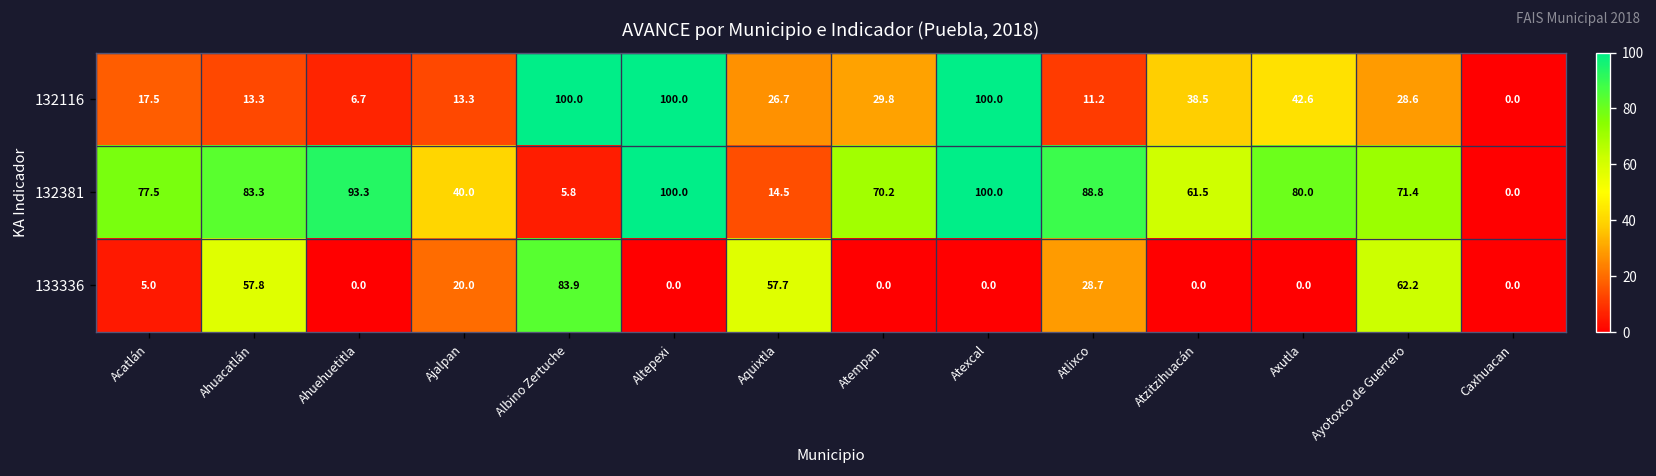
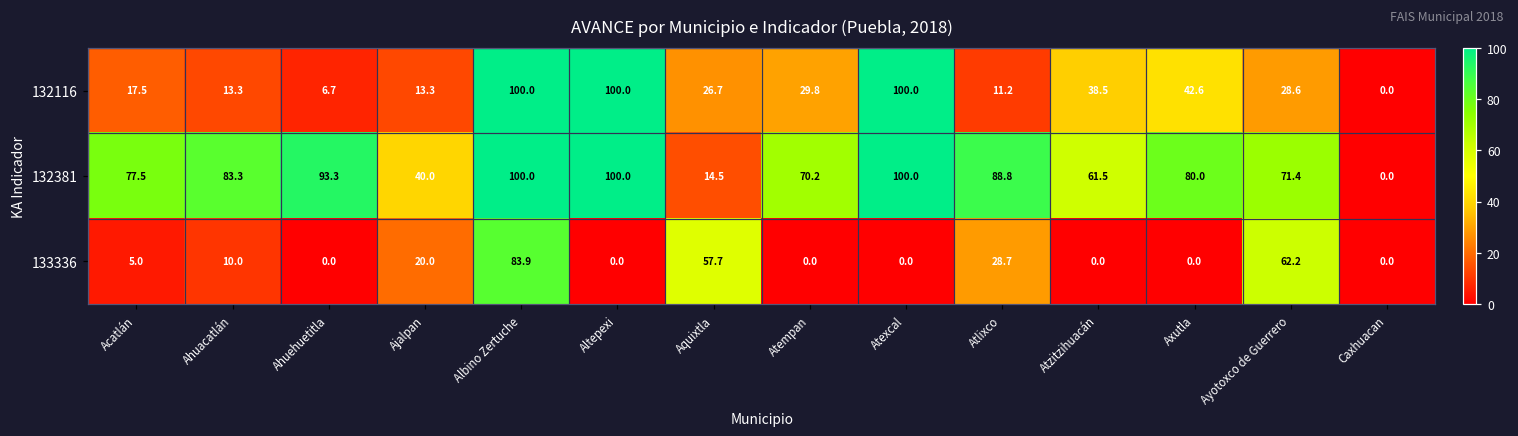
132381, Albino Zertuche: 5.8 -> 100.0
133336, Ahuacatlán: 57.8 -> 10.0
